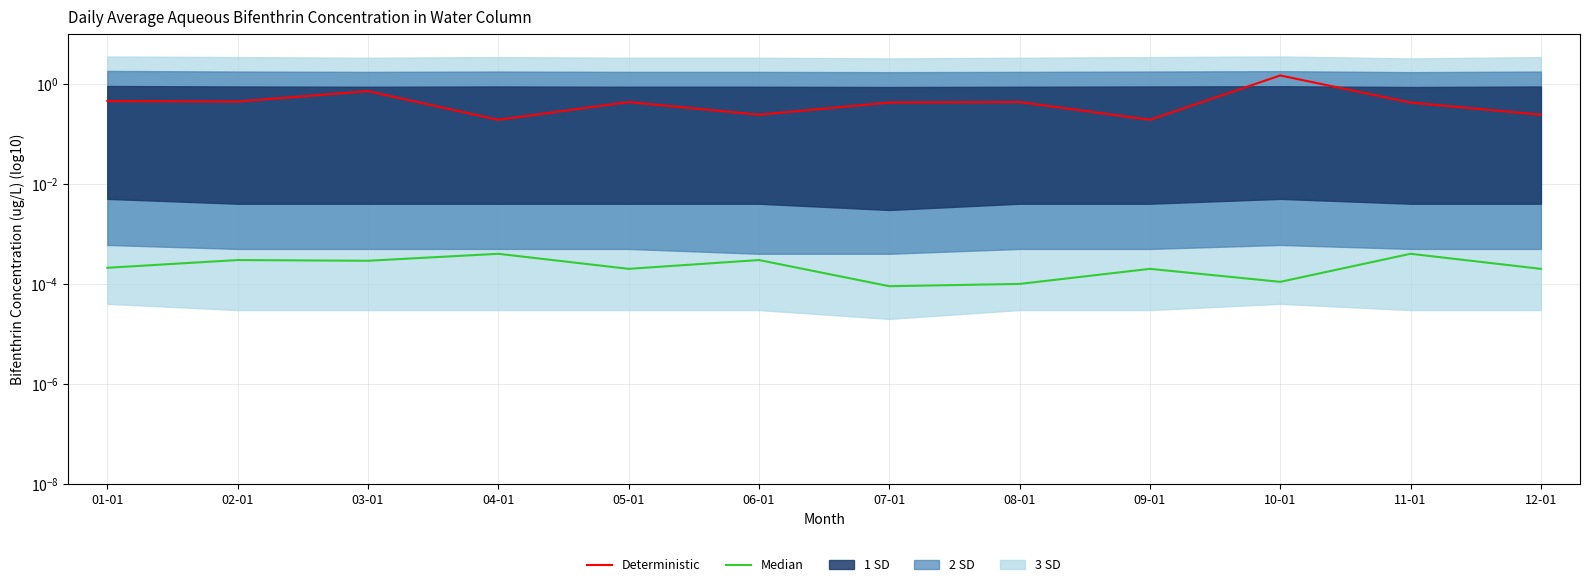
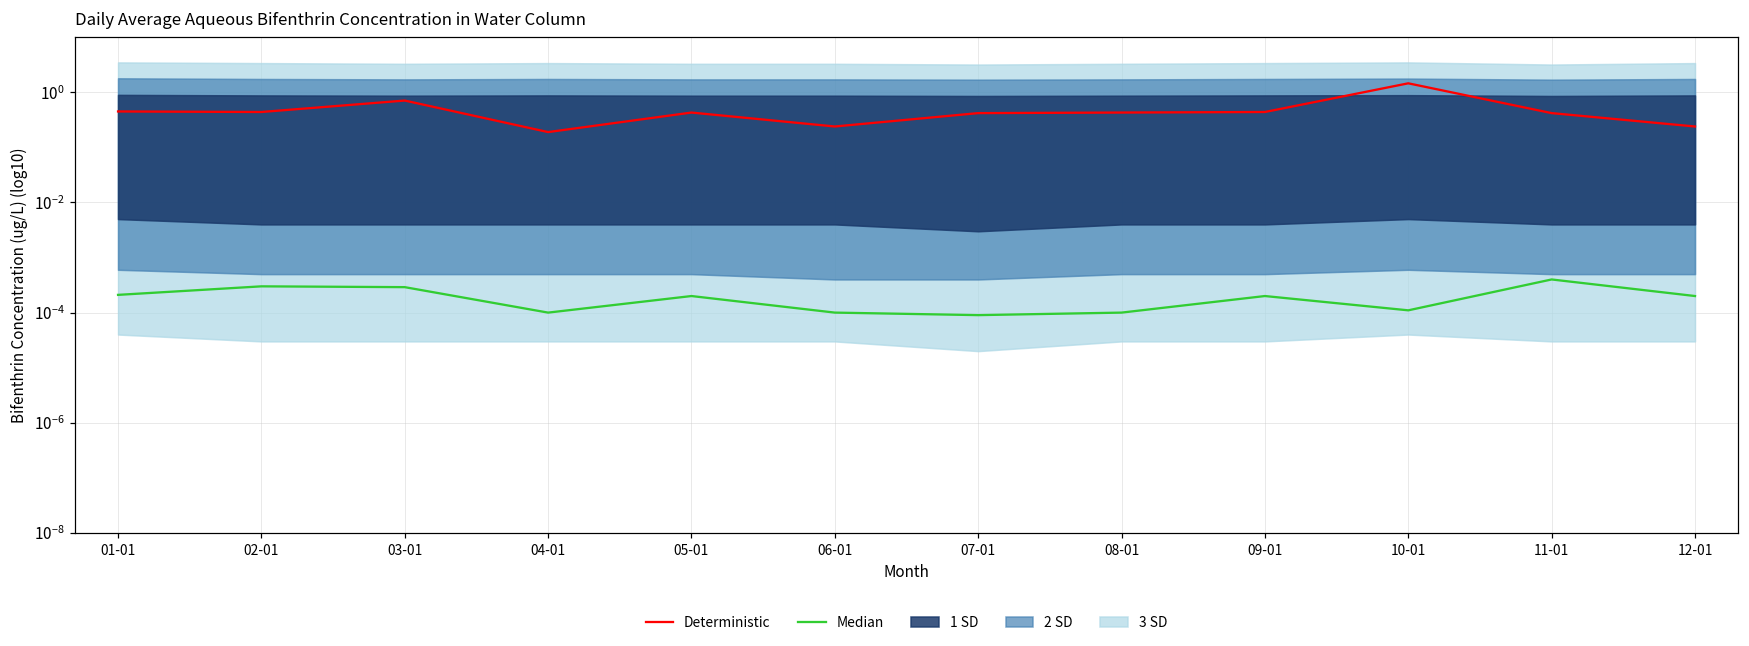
Median, 04-01: 0.0004 -> 0.0001
Median, 06-01: 0.0003 -> 0.0001
Deterministic, 09-01: 0.19 -> 0.4
